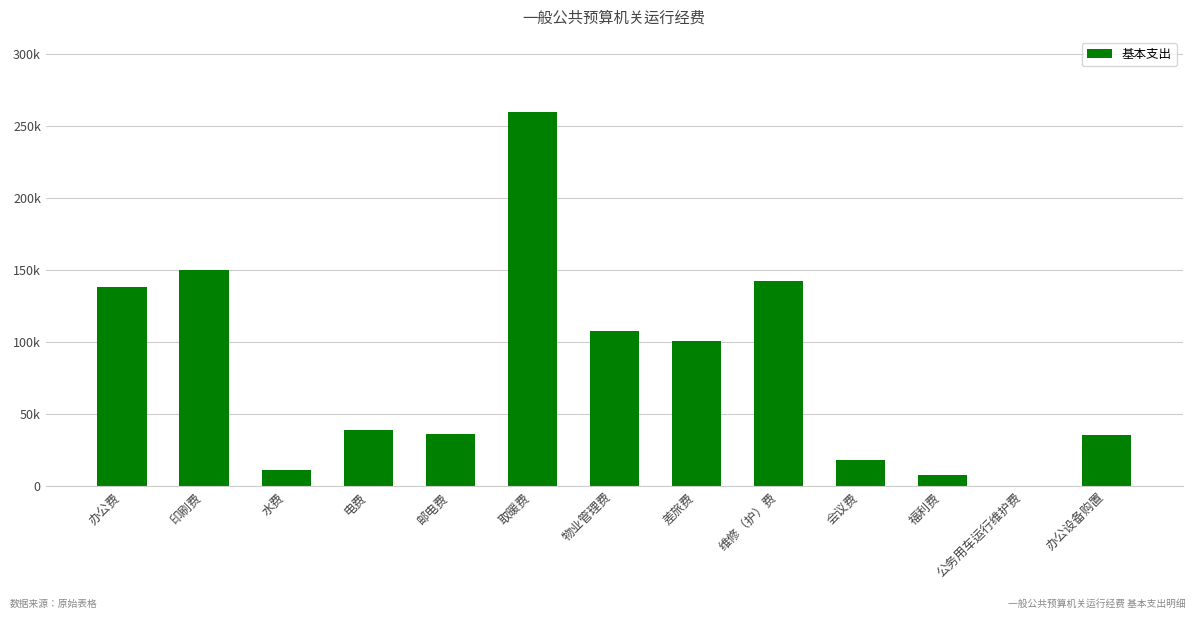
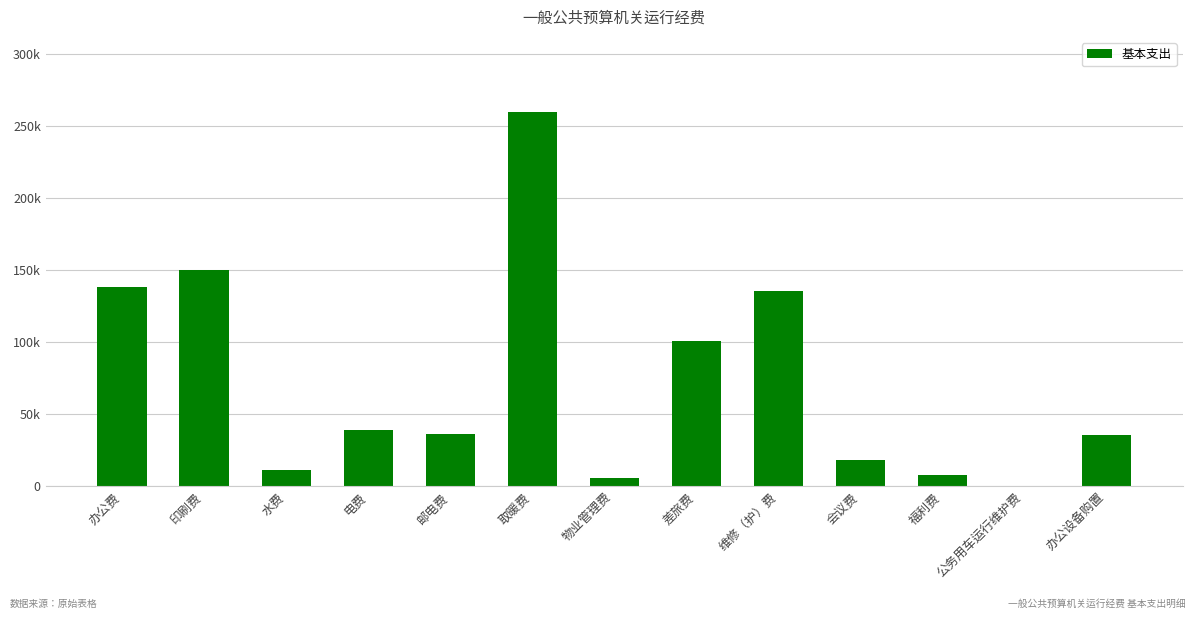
物业管理费: 108000 -> 6000
维修（护）费: 143000 -> 135000
